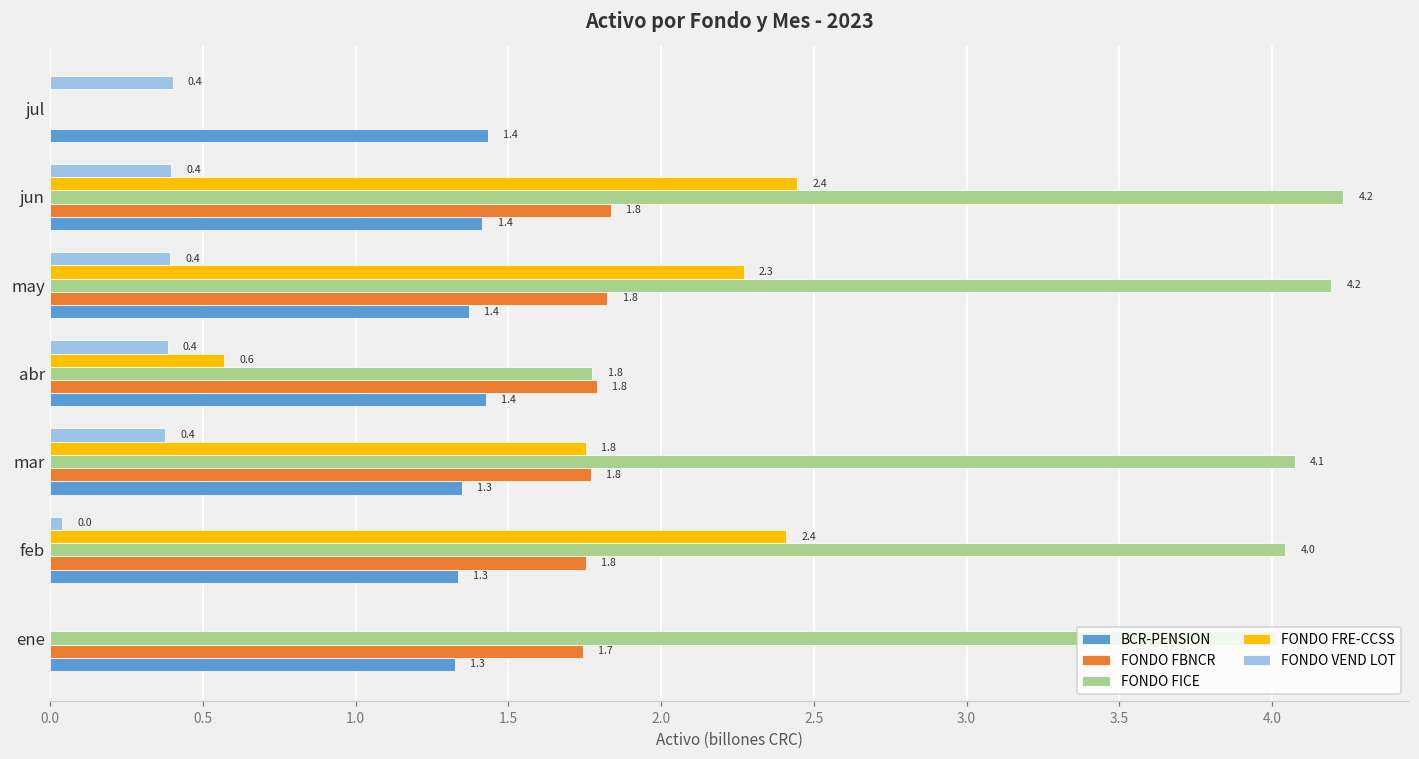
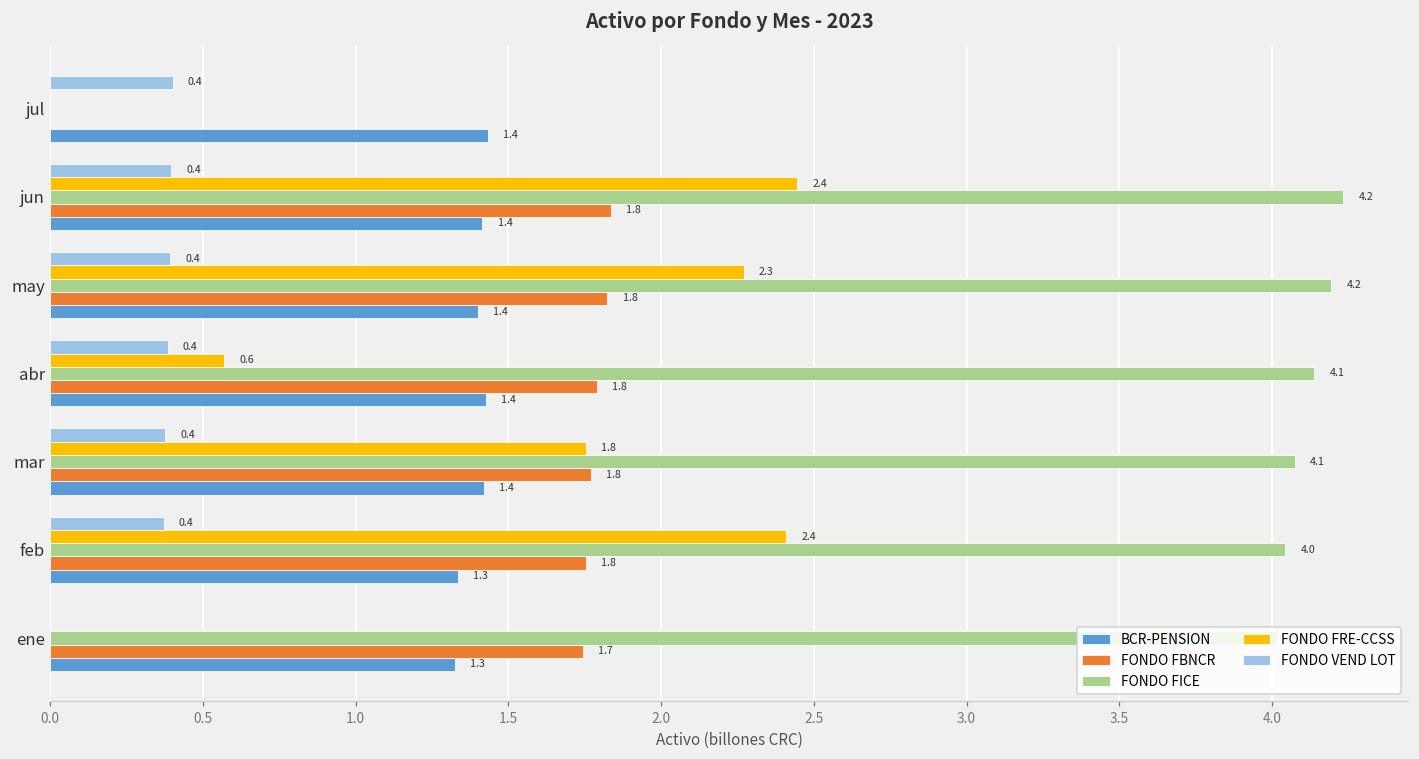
BCR-PENSION, may: 1.37 -> 1.40
FONDO FICE, abr: 1.8 -> 4.1
BCR-PENSION, mar: 1.3 -> 1.4
FONDO VEND LOT, feb: 0.0 -> 0.4
